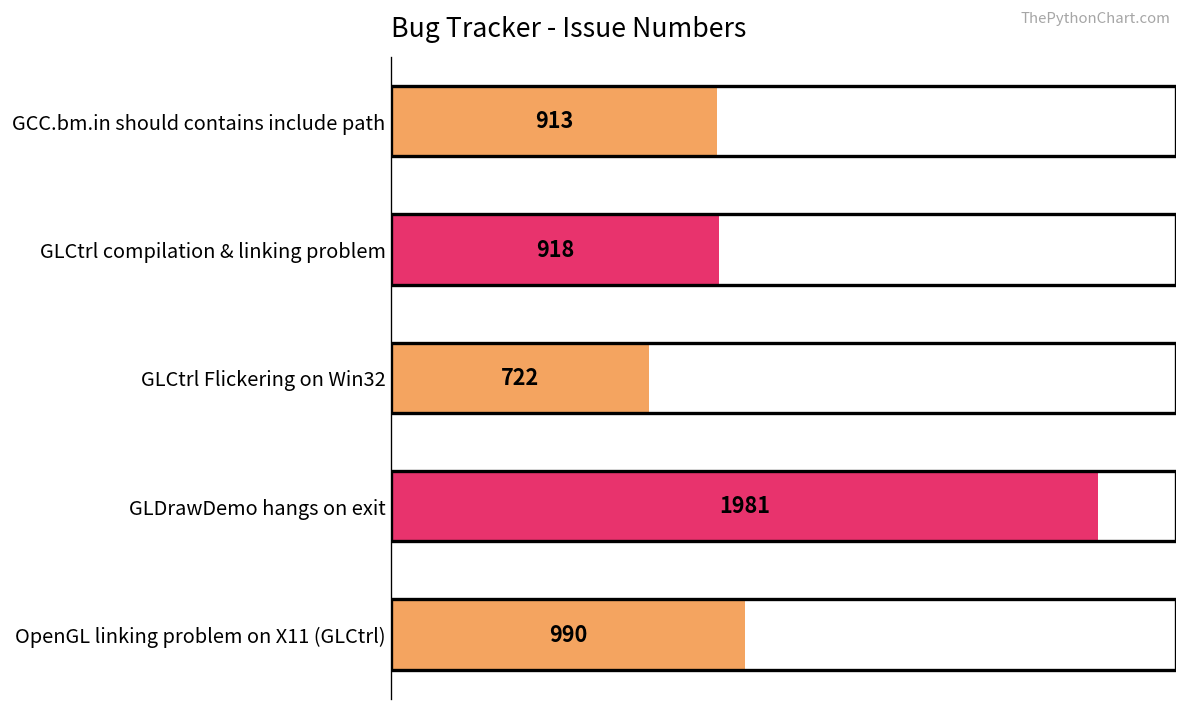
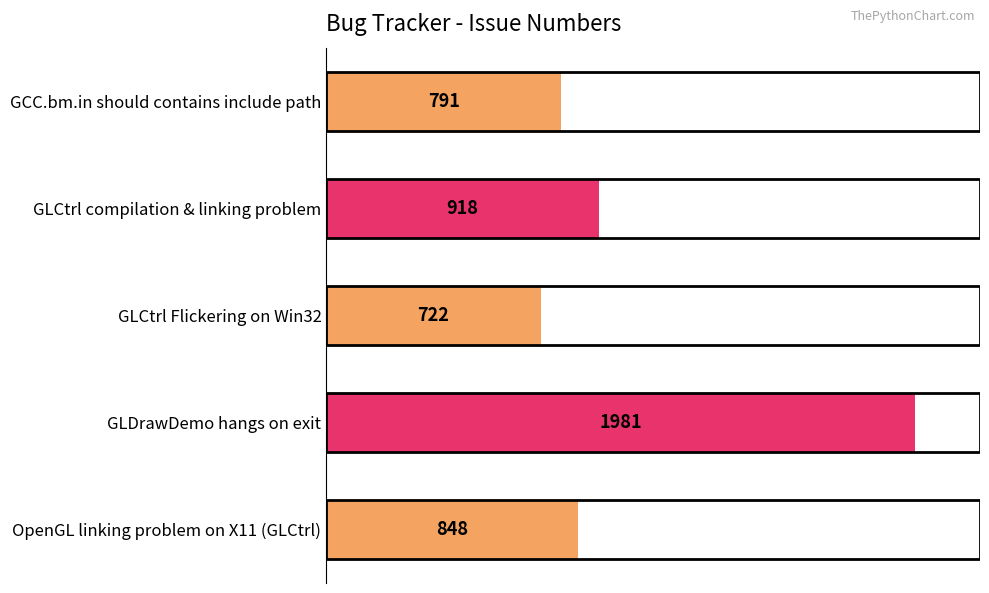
GCC.bm.in should contains include path: 913 -> 791
OpenGL linking problem on X11 (GLCtrl): 990 -> 848
